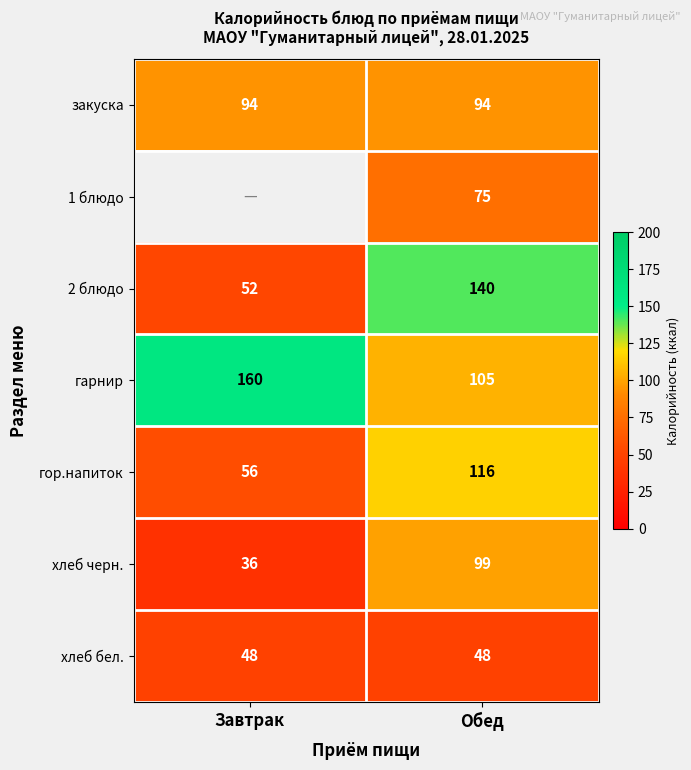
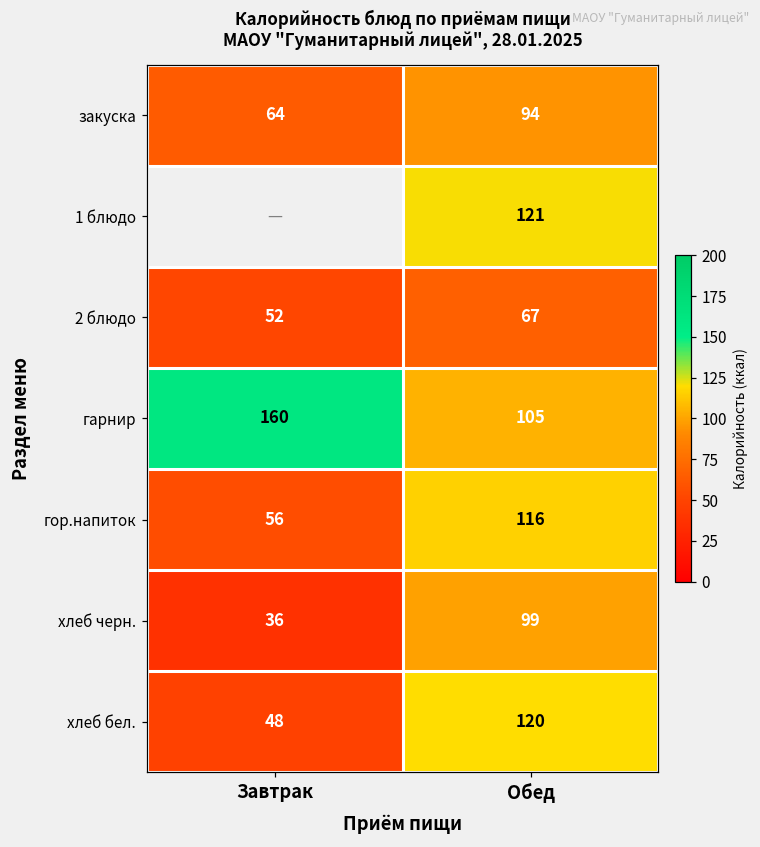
закуска, Завтрак: 94 -> 64
1 блюдо, Обед: 75 -> 121
2 блюдо, Обед: 140 -> 67
хлеб бел., Обед: 48 -> 120
